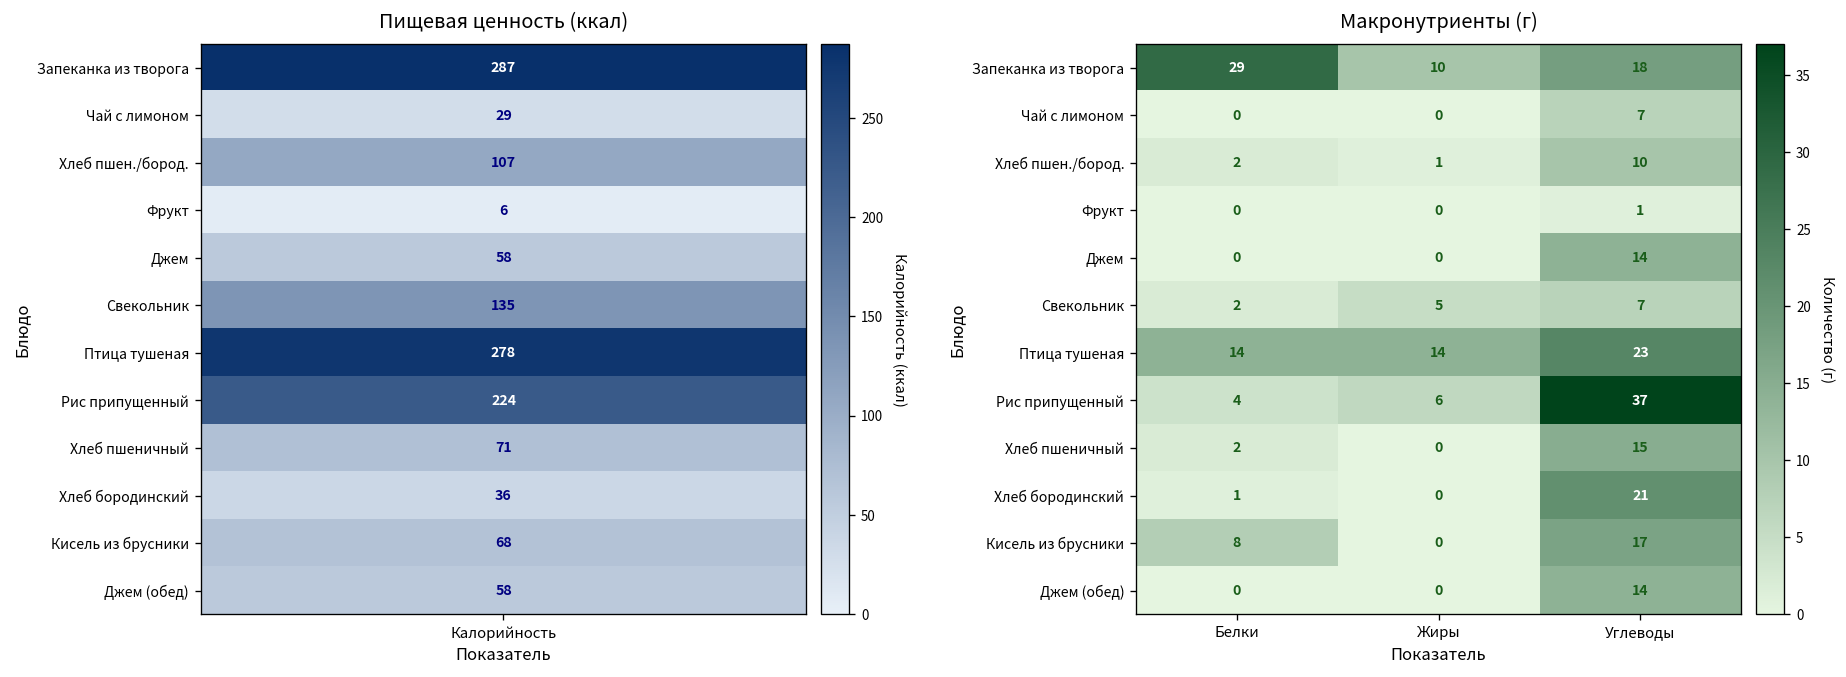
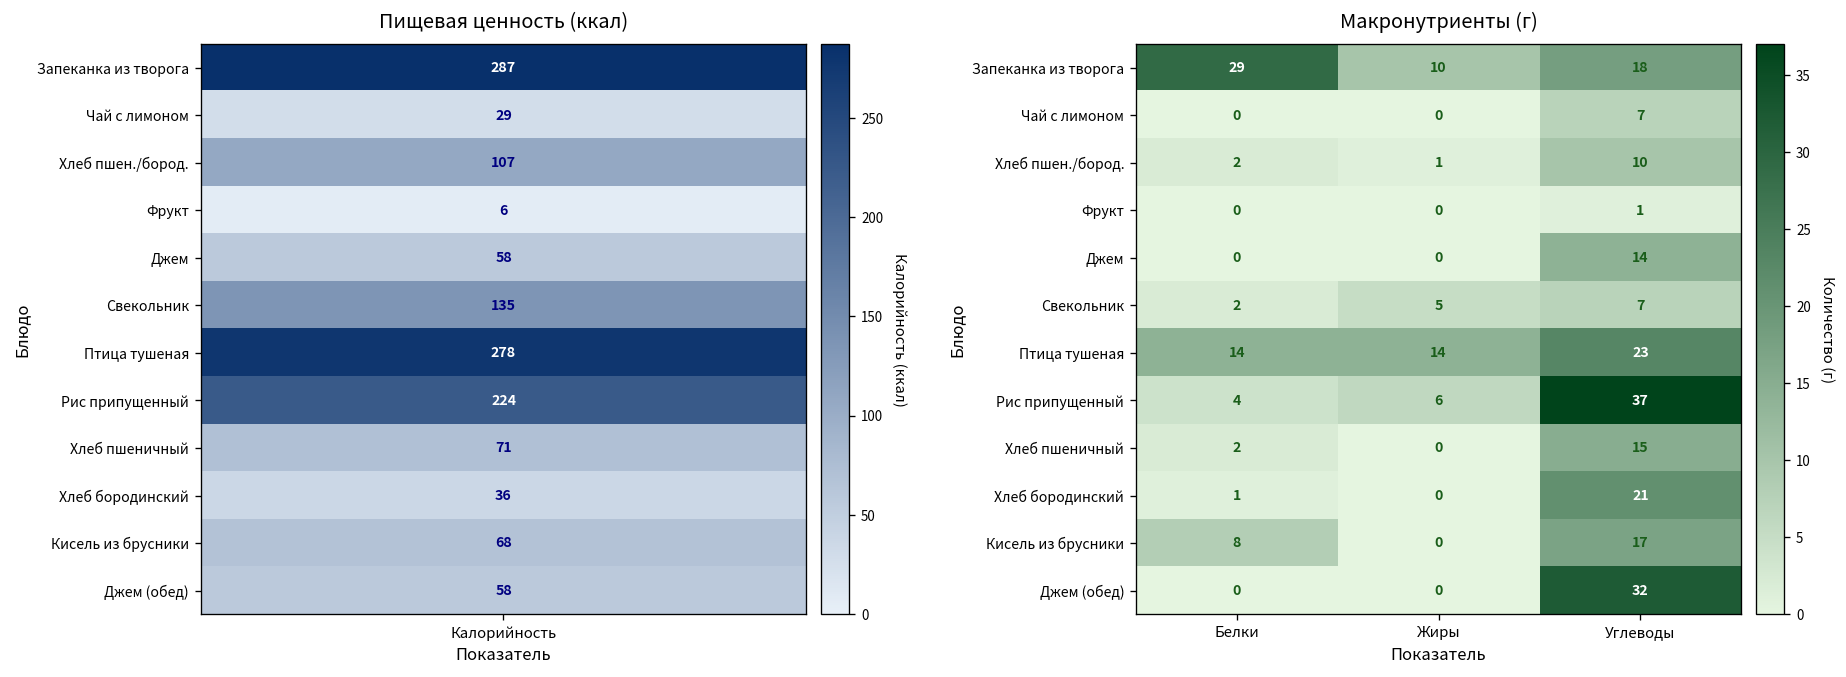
Макронутриенты (г), Джем (обед), Углеводы: 14 -> 32
